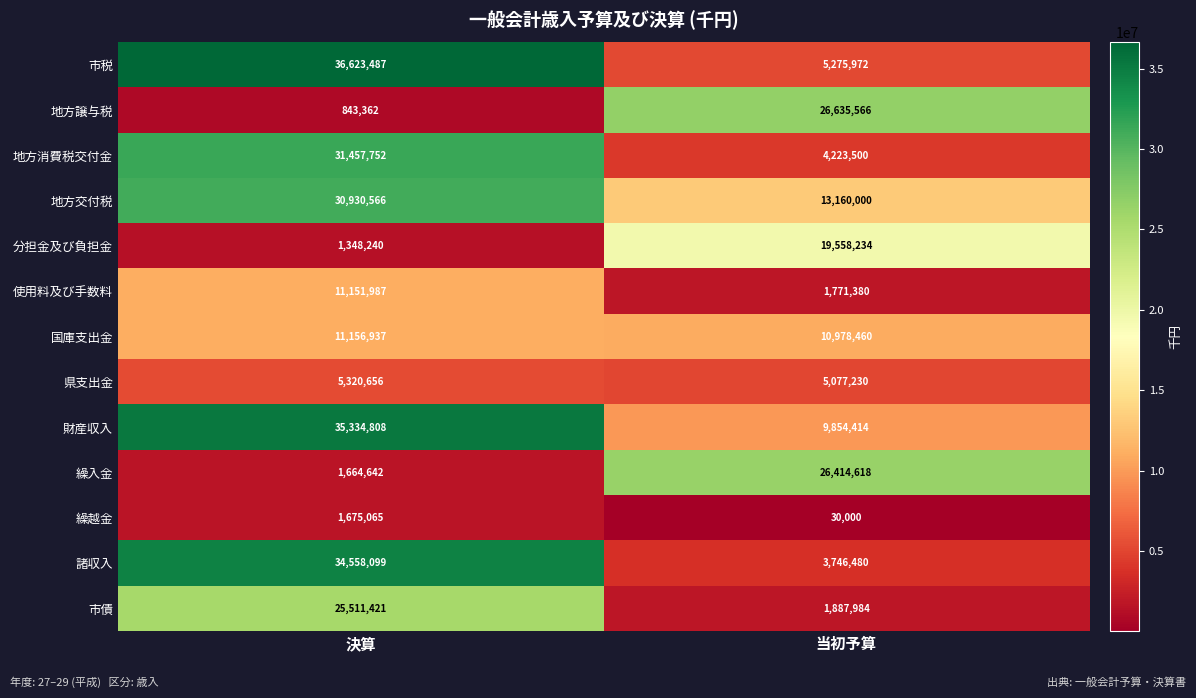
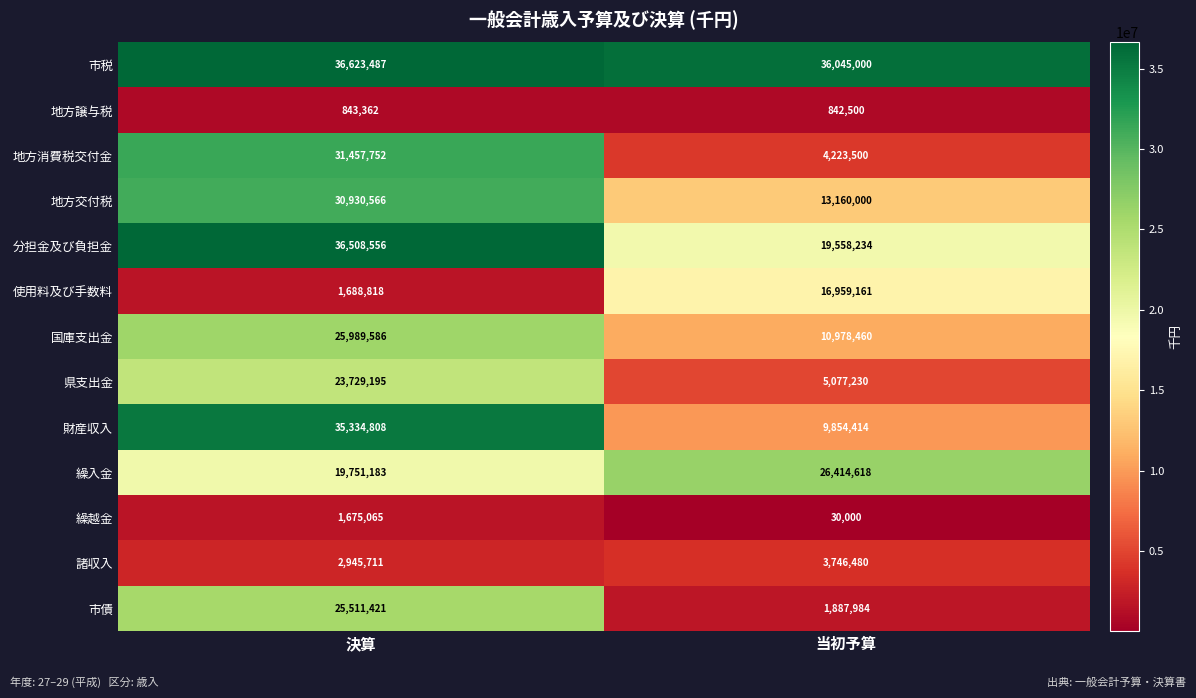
市税, 当初予算: 5,275,972 -> 36,045,000
地方譲与税, 当初予算: 26,635,566 -> 842,500
分担金及び負担金, 決算: 1,348,240 -> 36,508,556
使用料及び手数料, 決算: 11,151,987 -> 1,688,818
使用料及び手数料, 当初予算: 1,771,380 -> 16,959,161
国庫支出金, 決算: 11,156,937 -> 25,989,586
県支出金, 決算: 5,320,656 -> 23,729,195
繰入金, 決算: 1,664,642 -> 19,751,183
諸収入, 決算: 34,558,099 -> 2,945,711
